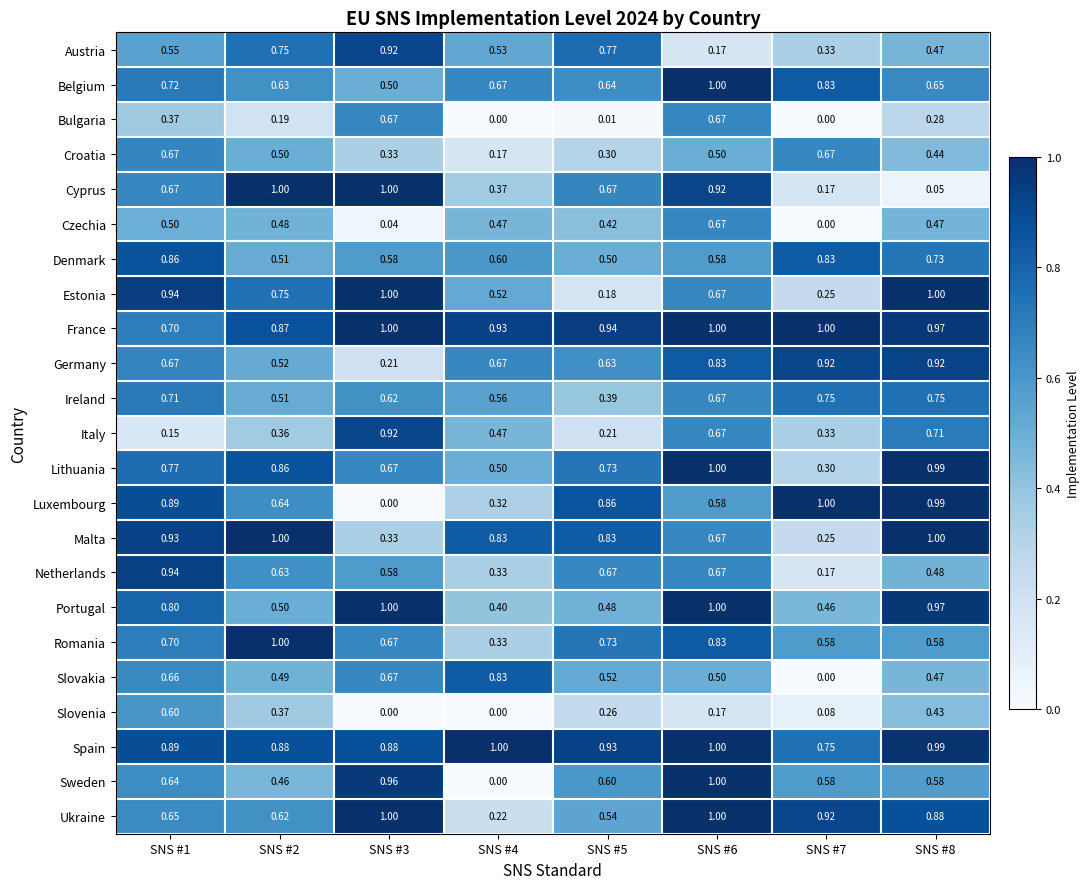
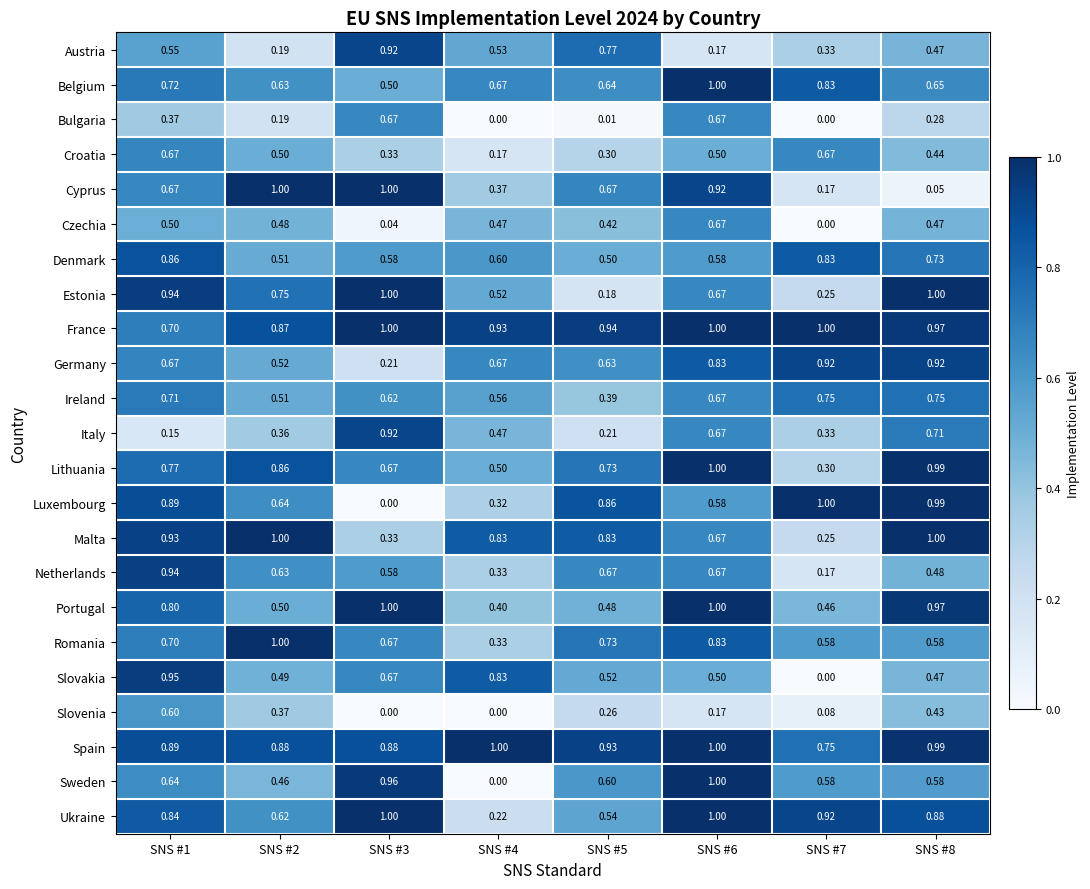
Austria, SNS #2: 0.75 -> 0.19
Slovakia, SNS #1: 0.66 -> 0.95
Ukraine, SNS #1: 0.65 -> 0.84
